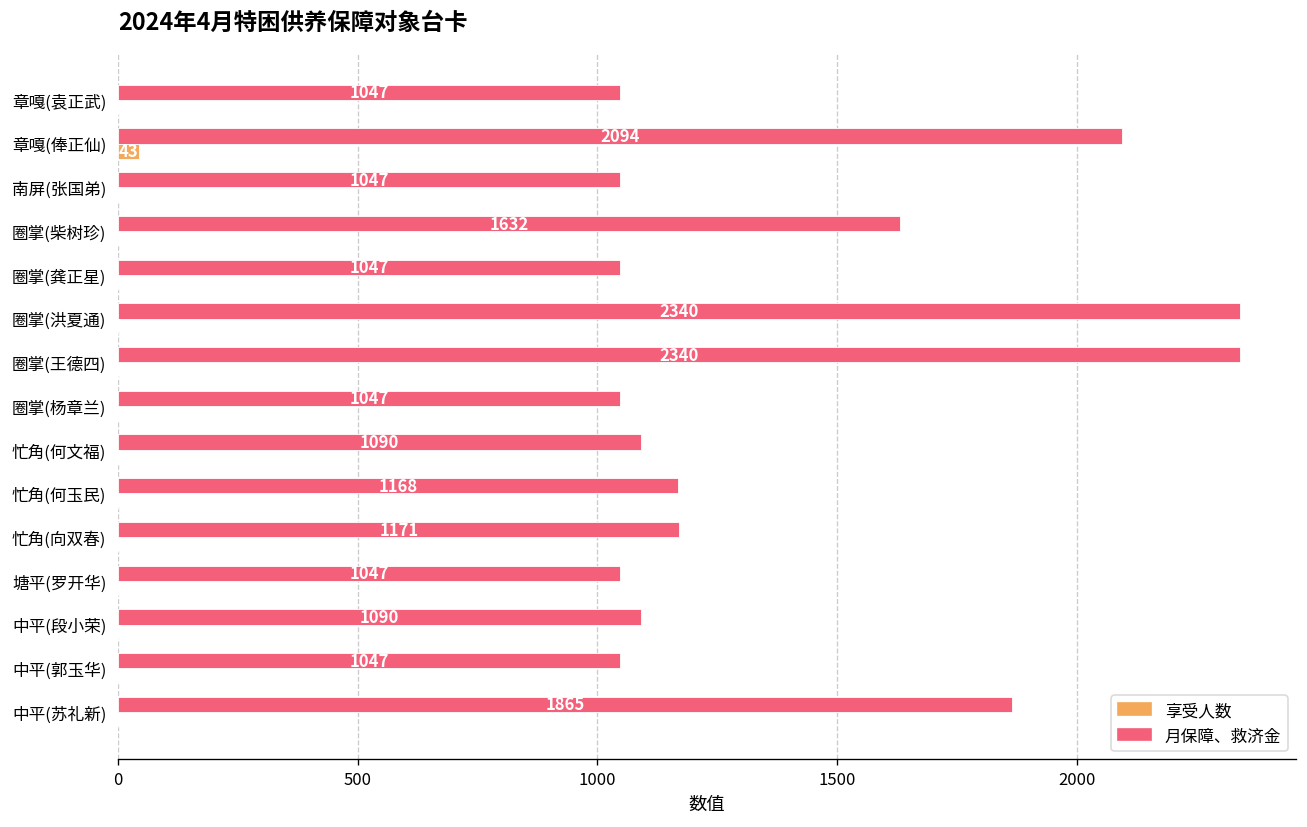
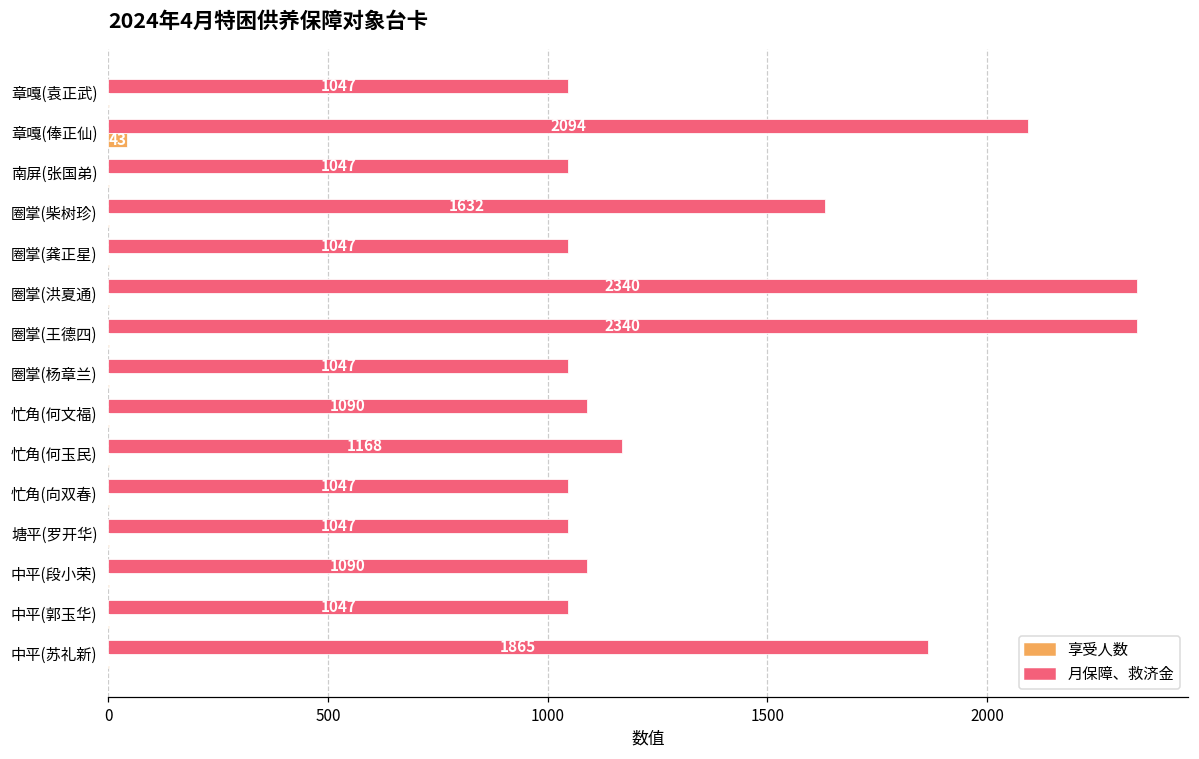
月保障、救济金, 忙角(向双春): 1171 -> 1047
